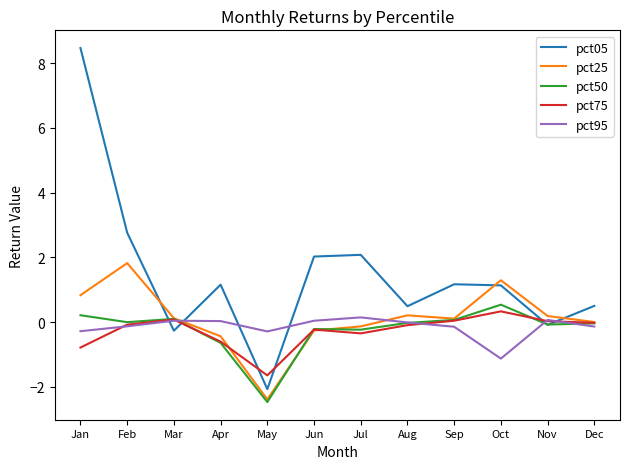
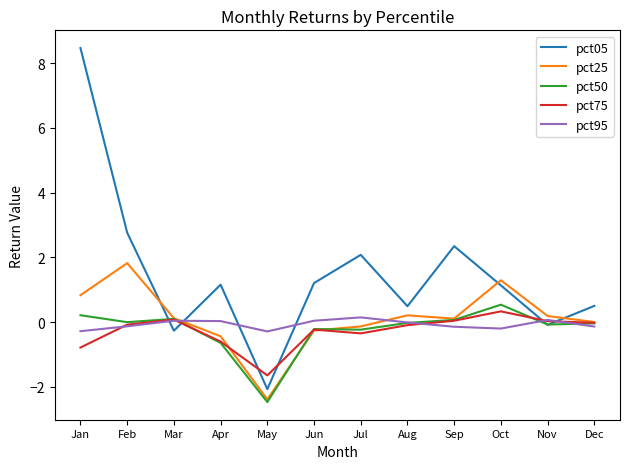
pct05, Jun: 2.0 -> 1.2
pct05, Sep: 1.2 -> 2.3
pct95, Oct: -1.1 -> -0.2
